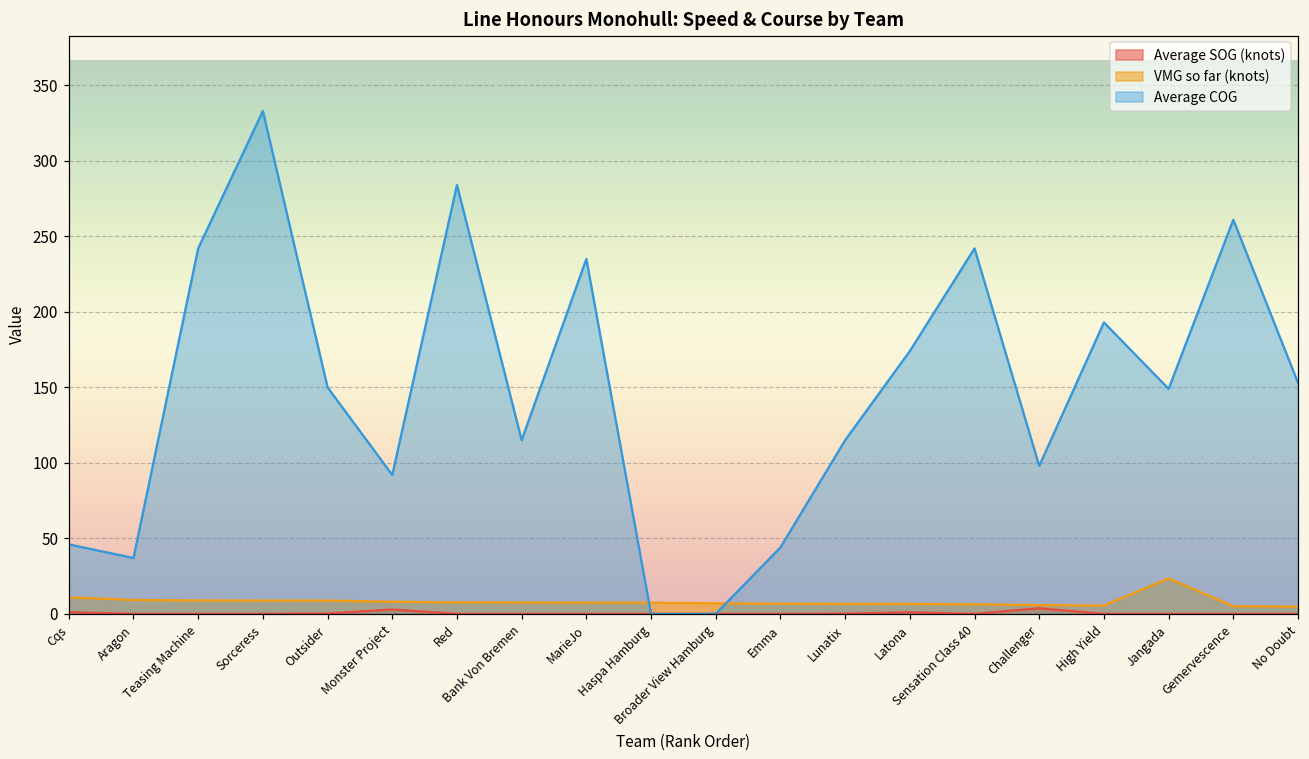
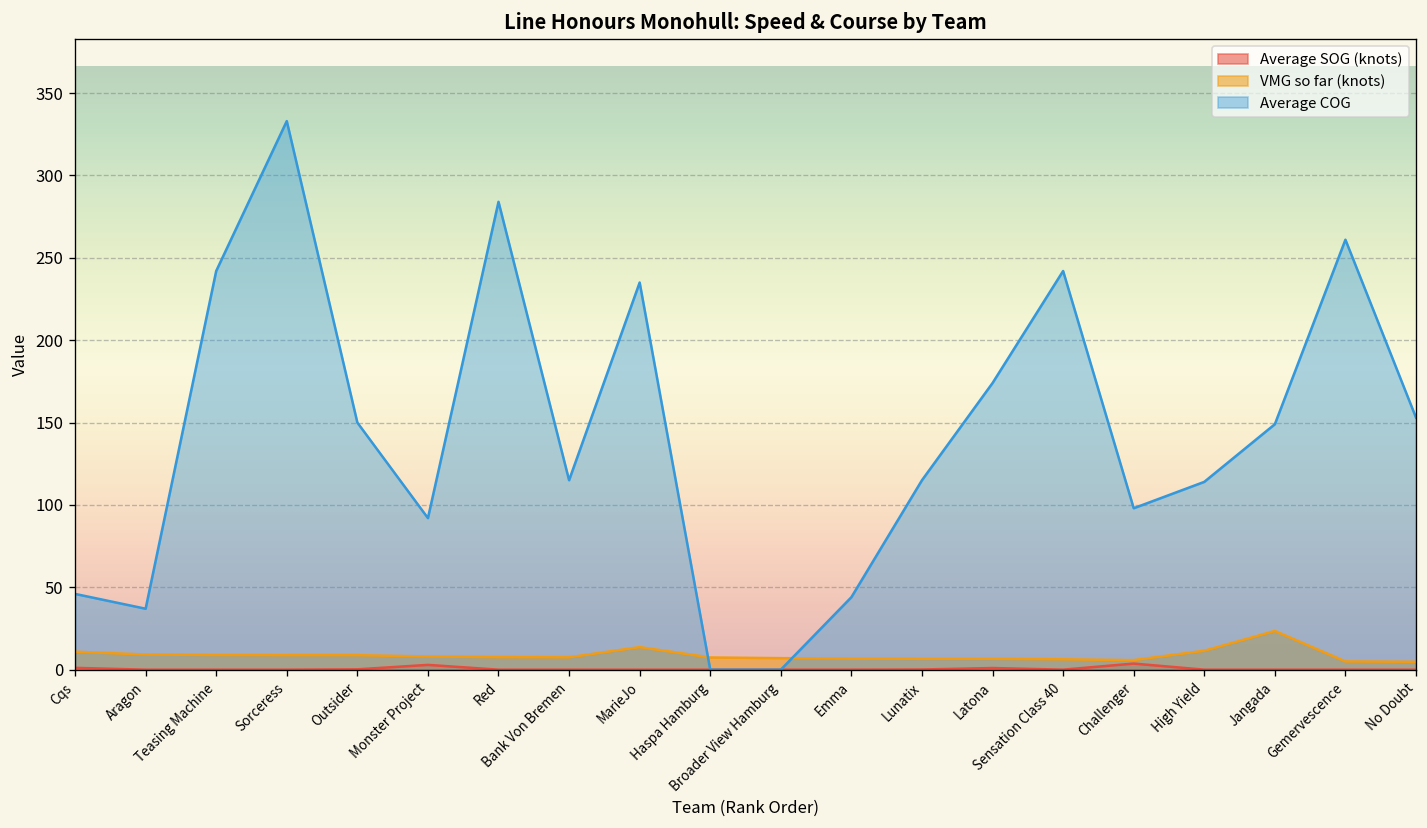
VMG so far (knots), MarieJo: 7 -> 14
VMG so far (knots), High Yield: 6 -> 12
Average COG, High Yield: 193 -> 114
